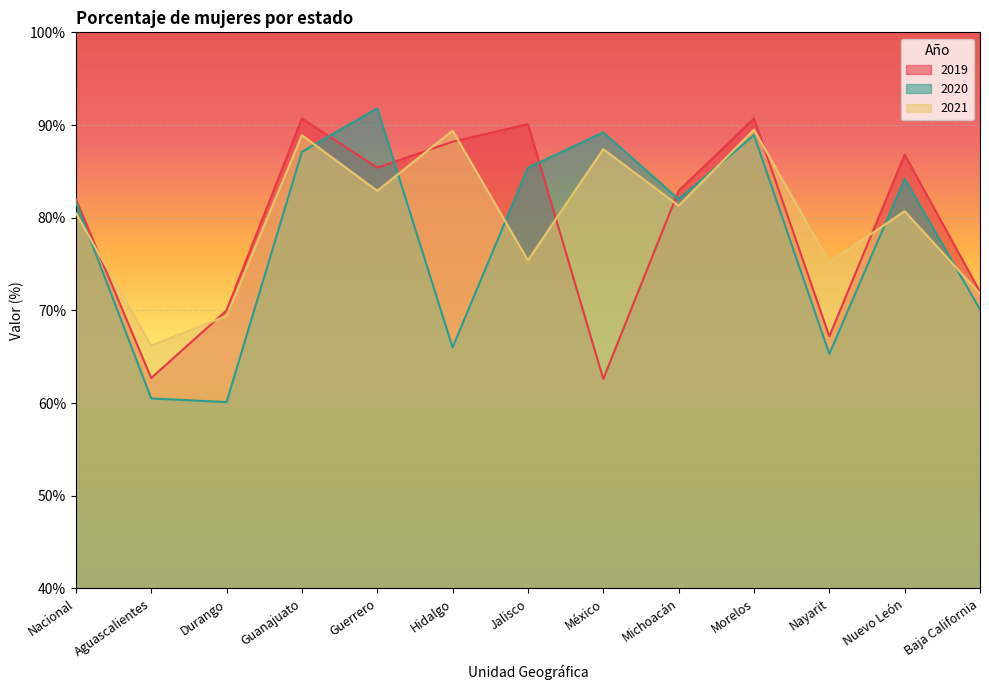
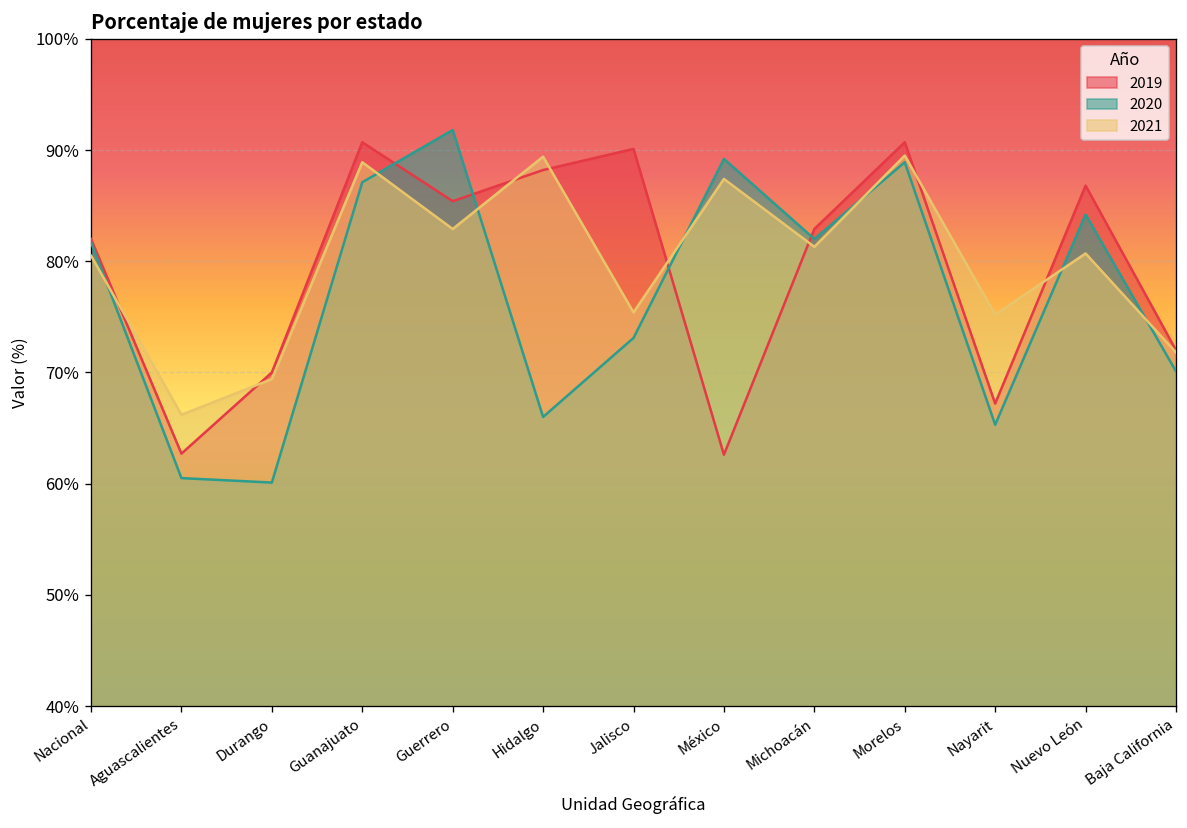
2020, Jalisco: 85% -> 73%
